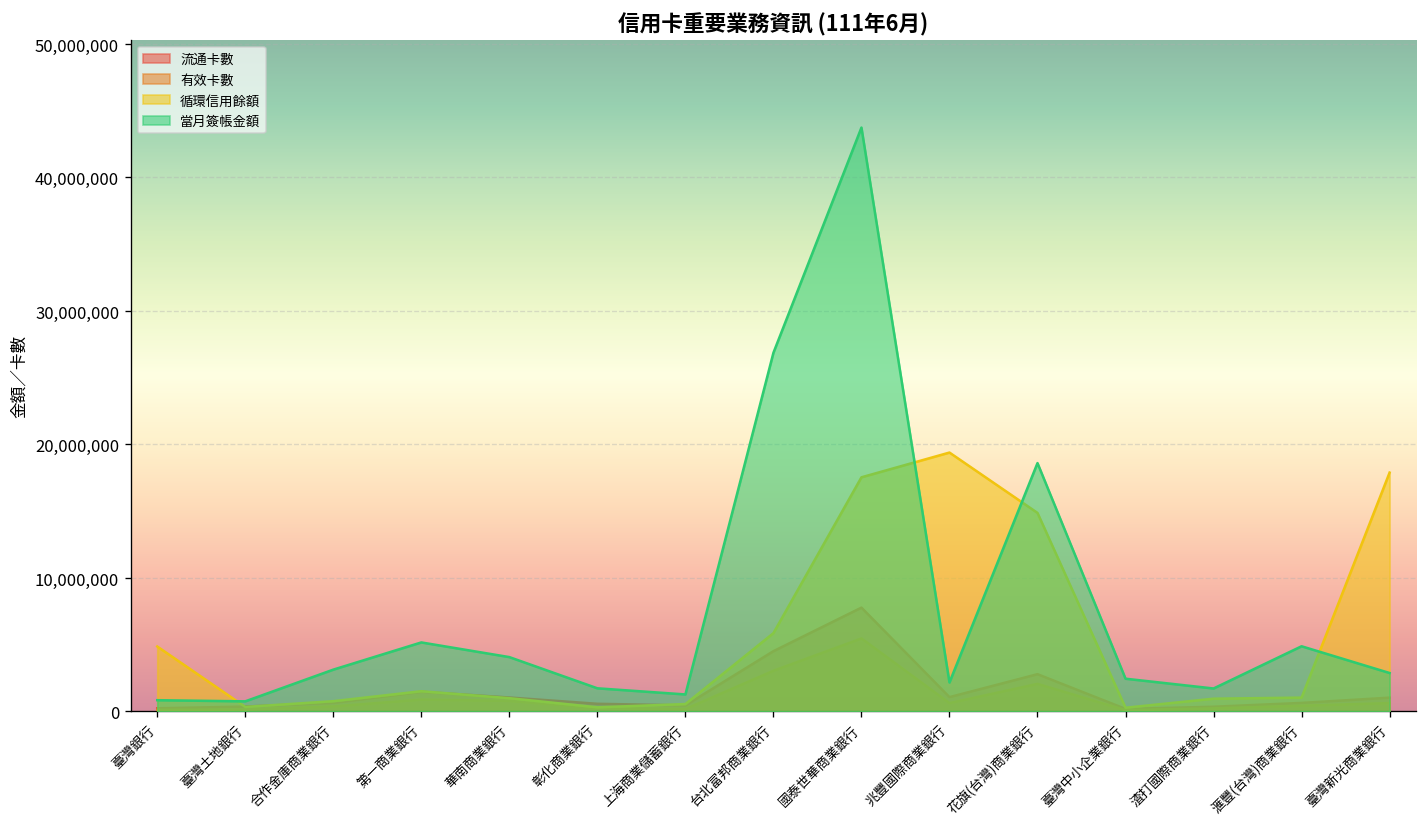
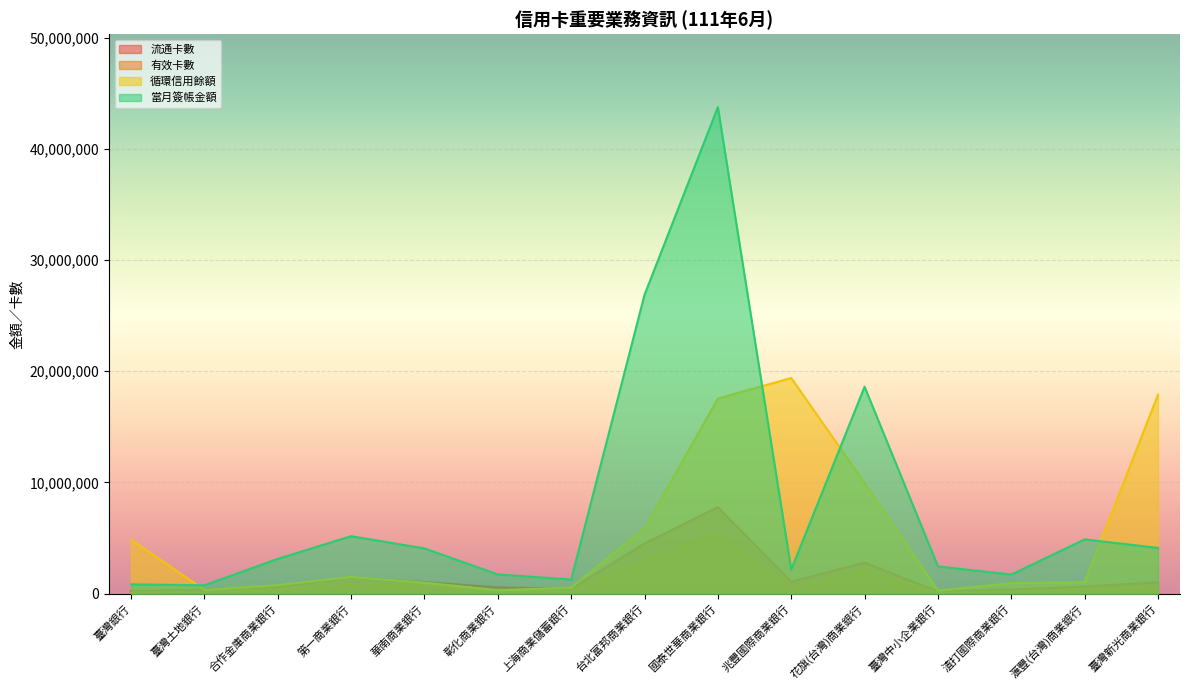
循環信用餘額, 花旗(台灣)商業銀行: 14,900,000 -> 10,000,000
當月簽帳金額, 臺灣新光商業銀行: 2,900,000 -> 4,100,000
